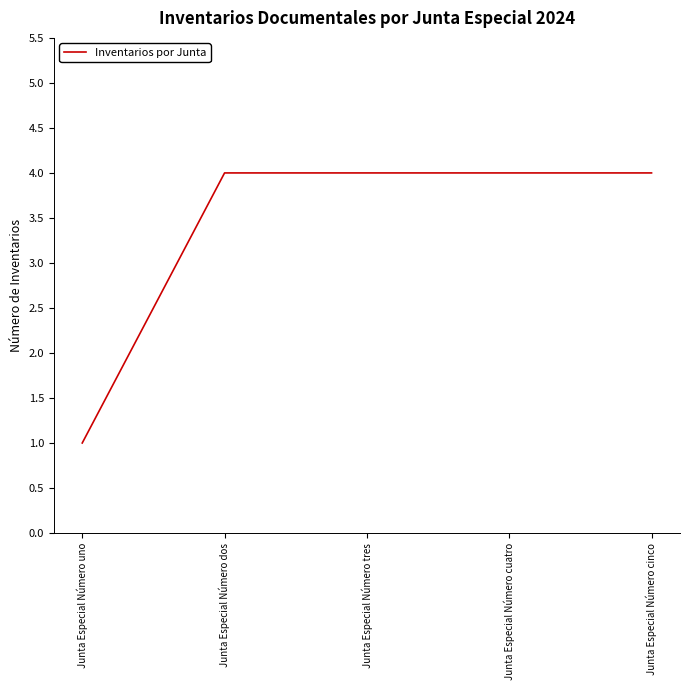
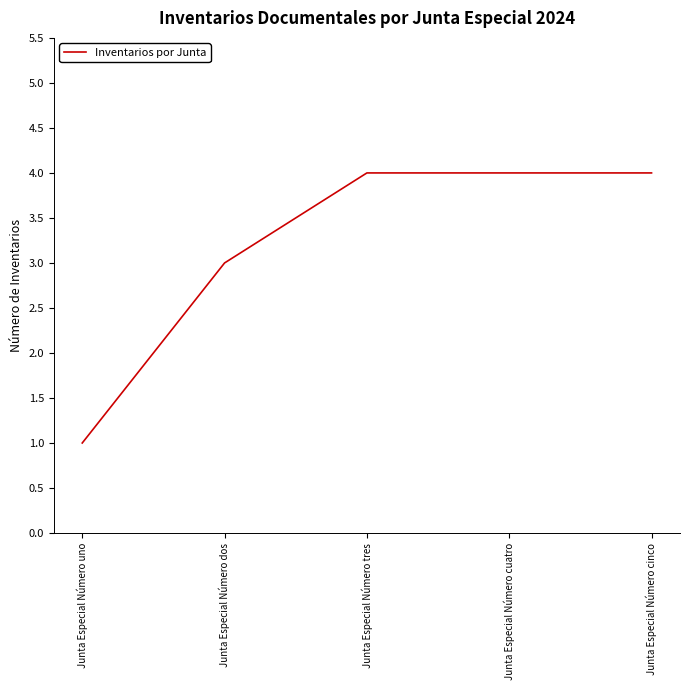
Junta Especial Número dos: 4 -> 3
